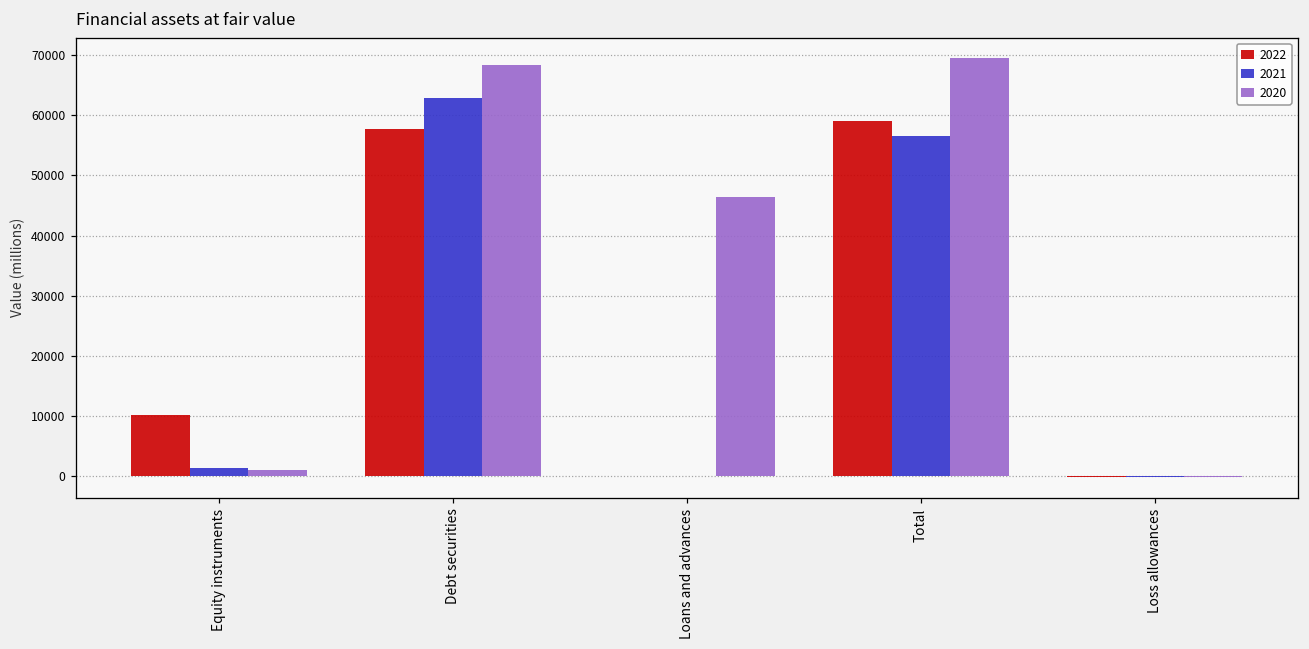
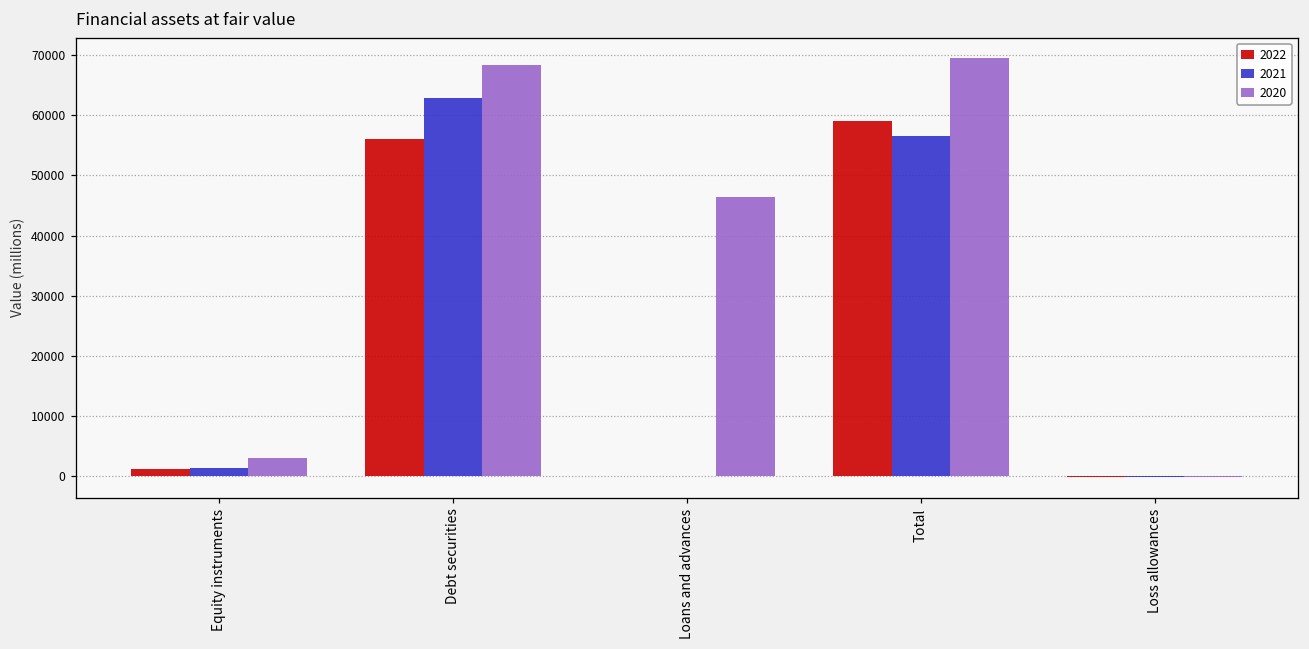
2022, Equity instruments: 10000 -> 1000
2020, Equity instruments: 1000 -> 3000
2022, Debt securities: 58000 -> 56000
